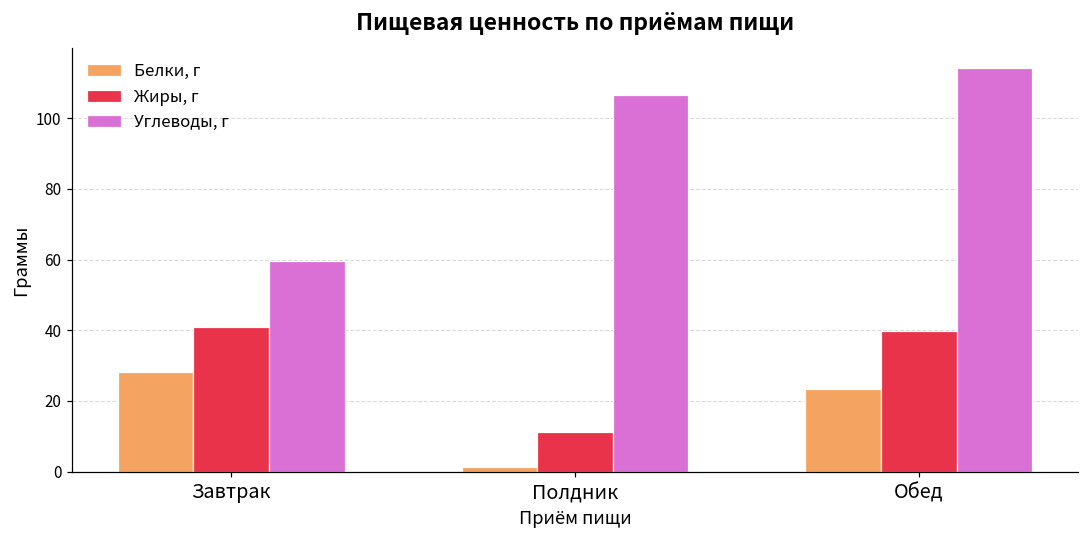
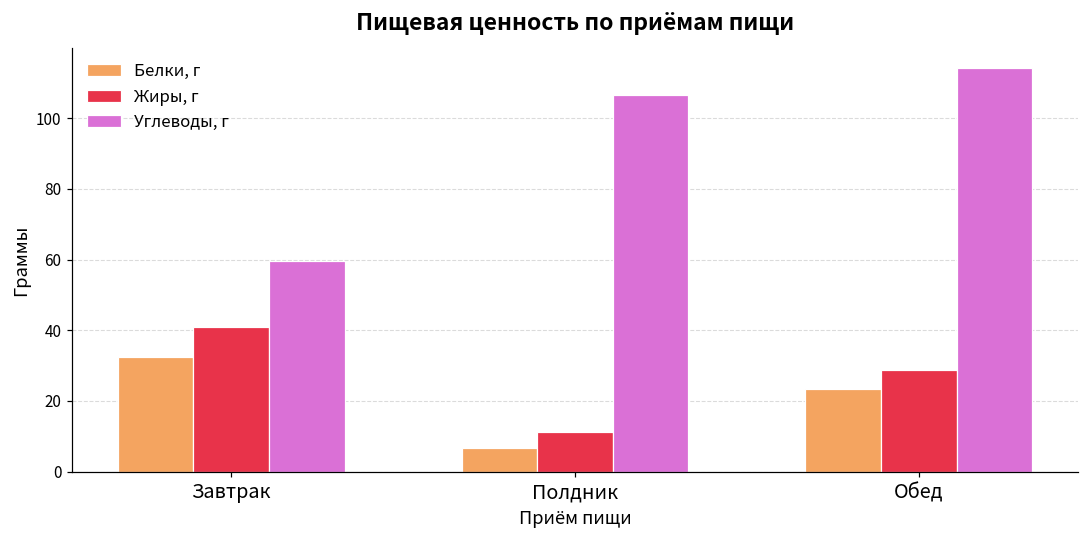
Белки, г, Завтрак: 28 -> 33
Белки, г, Полдник: 1 -> 7
Жиры, г, Обед: 40 -> 29
